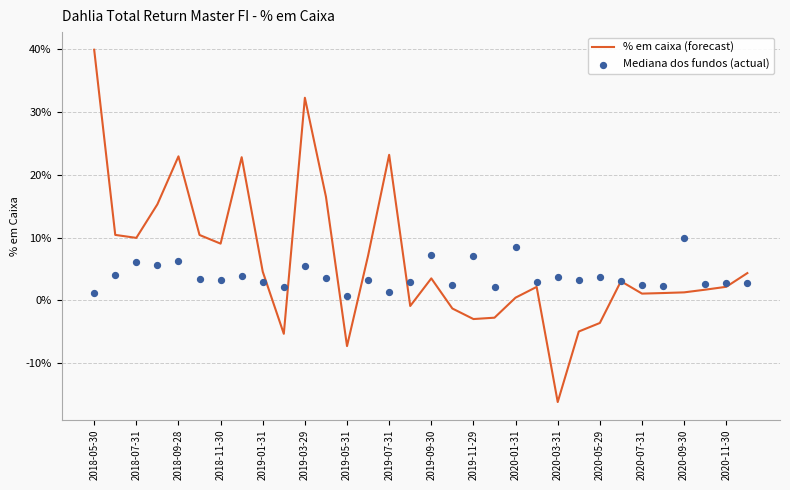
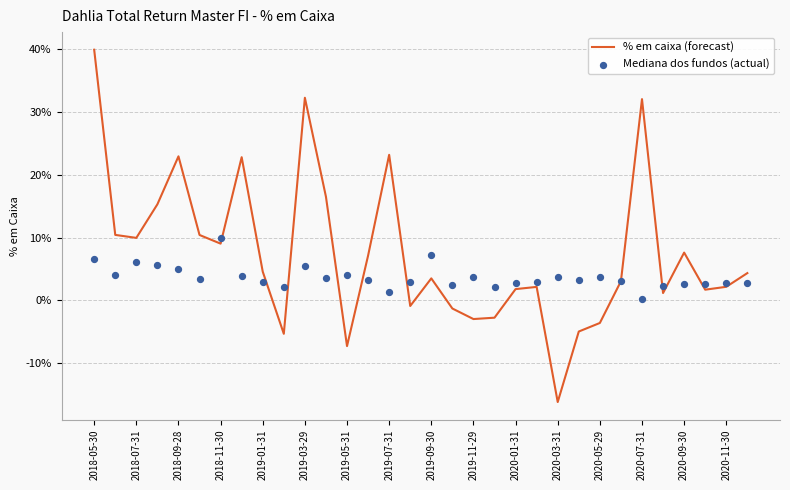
Mediana dos fundos (actual), 2018-05-30: 1% -> 7%
Mediana dos fundos (actual), 2018-09-28: 6% -> 5%
Mediana dos fundos (actual), 2018-11-30: 3% -> 10%
Mediana dos fundos (actual), 2019-05-31: 1% -> 4%
Mediana dos fundos (actual), 2019-11-29: 7% -> 4%
% em caixa (forecast), 2020-01-31: 0% -> 2%
Mediana dos fundos (actual), 2020-01-31: 8% -> 3%
% em caixa (forecast), 2020-07-31: 1% -> 32%
Mediana dos fundos (actual), 2020-07-31: 2% -> 0%
% em caixa (forecast), 2020-09-30: 1% -> 8%
Mediana dos fundos (actual), 2020-09-30: 10% -> 3%
